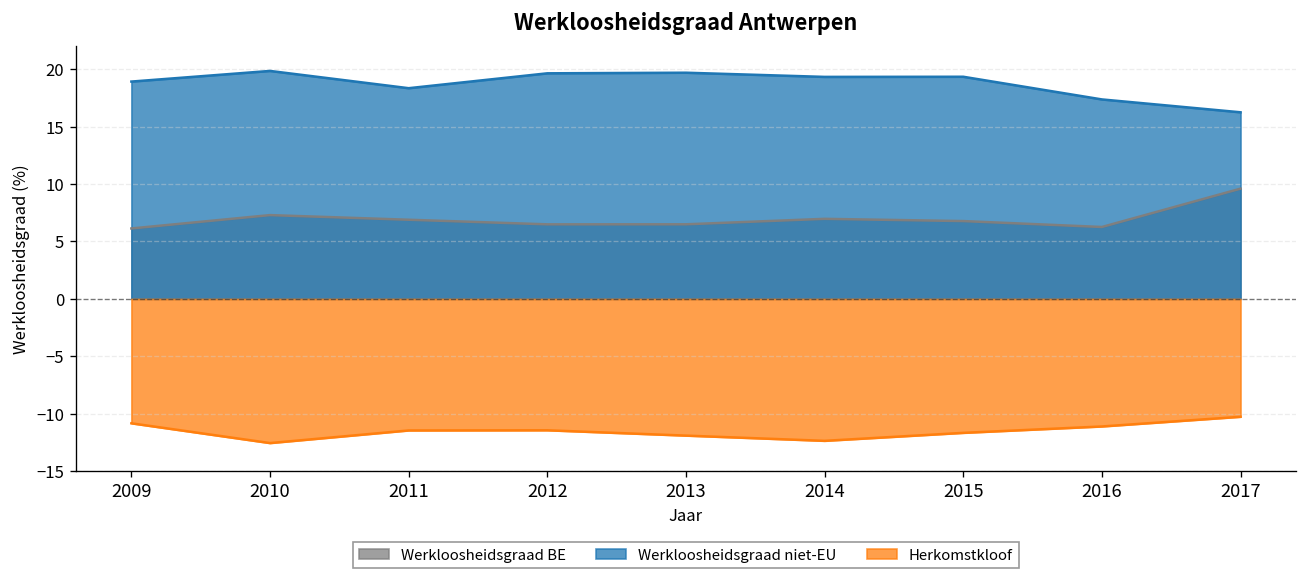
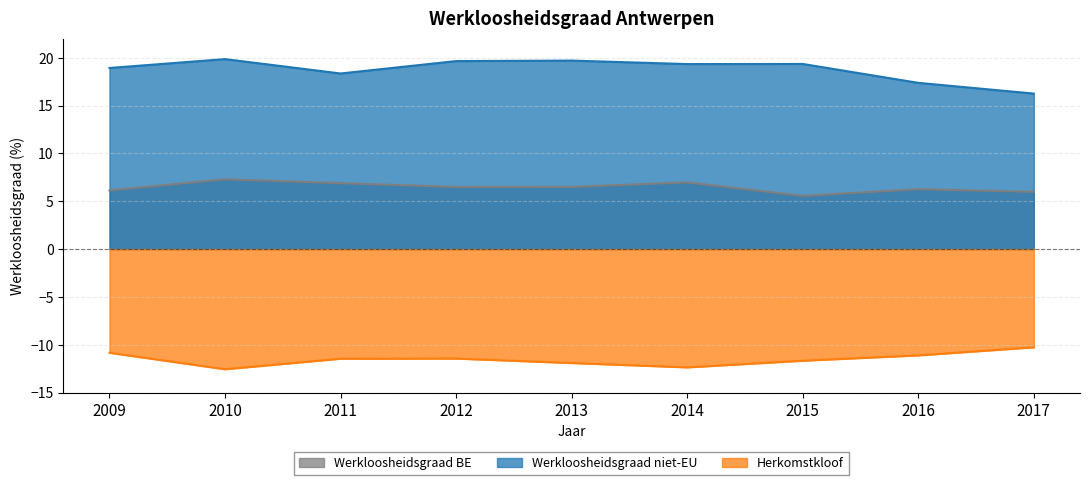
Werkloosheidsgraad BE, 2015: 7 -> 6
Werkloosheidsgraad BE, 2017: 10 -> 6
